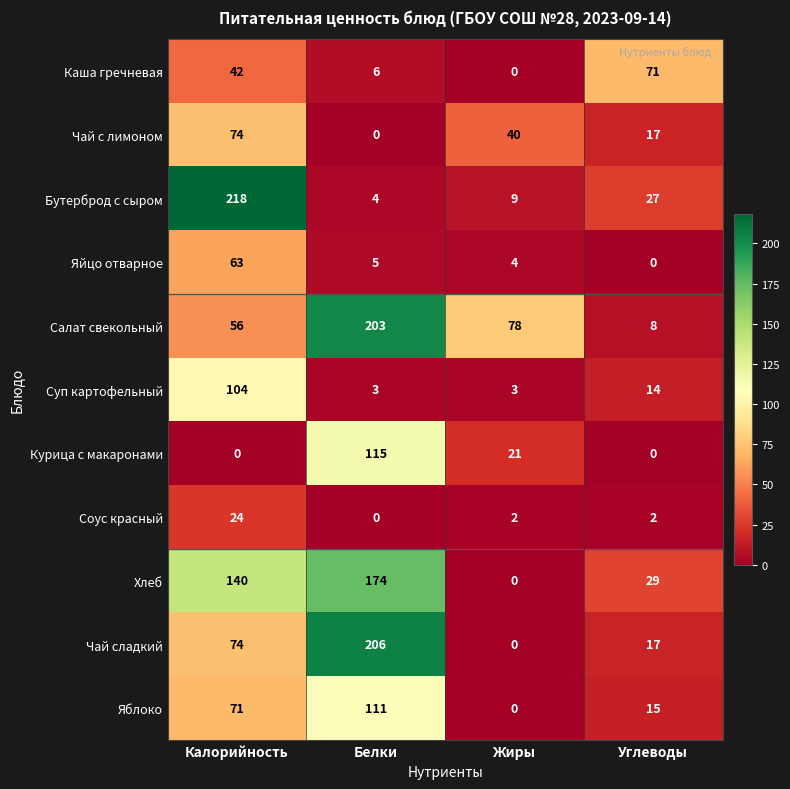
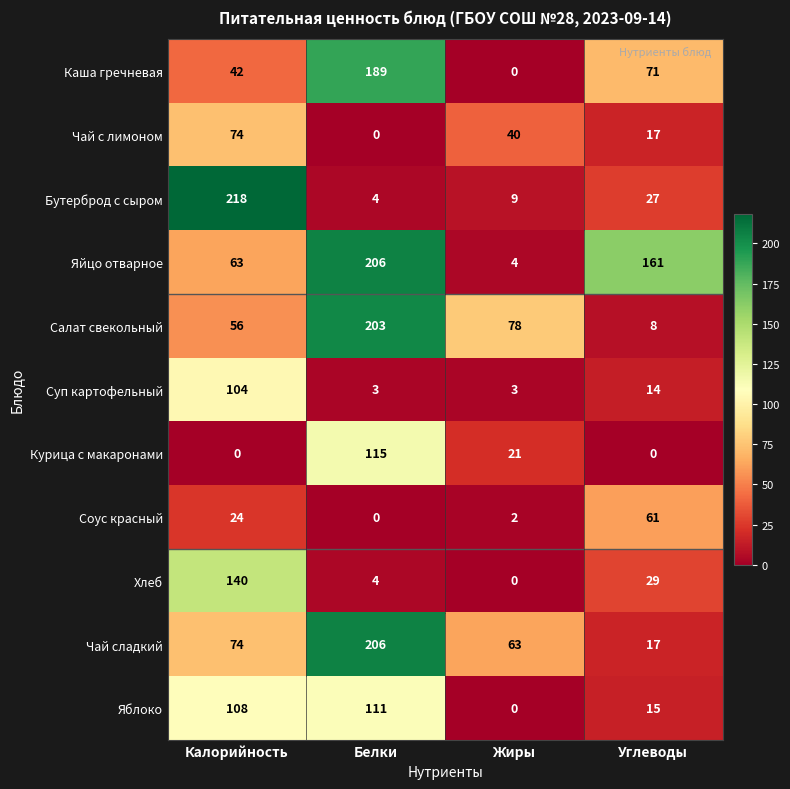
Каша гречневая, Белки: 6 -> 189
Яйцо отварное, Белки: 5 -> 206
Яйцо отварное, Углеводы: 0 -> 161
Соус красный, Углеводы: 2 -> 61
Хлеб, Белки: 174 -> 4
Чай сладкий, Жиры: 0 -> 63
Яблоко, Калорийность: 71 -> 108
